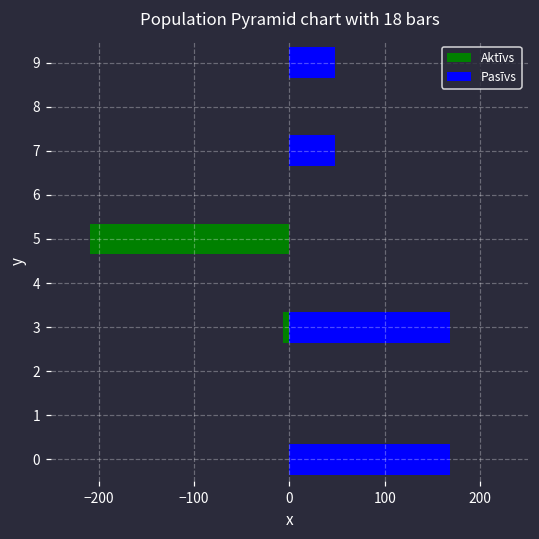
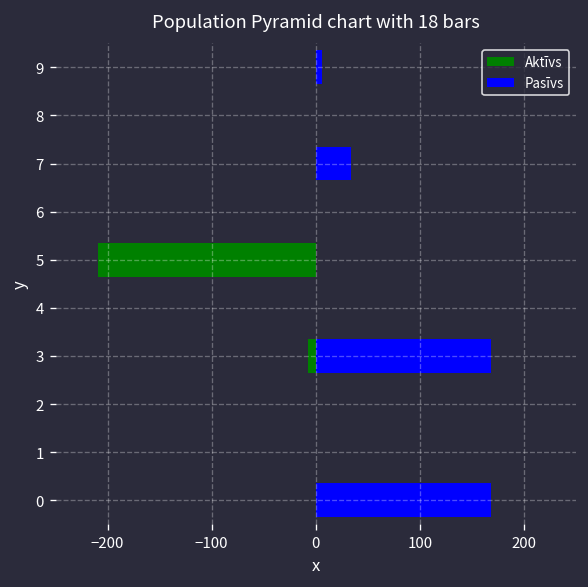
Pasīvs, 9: 50 -> 10
Pasīvs, 7: 50 -> 30
